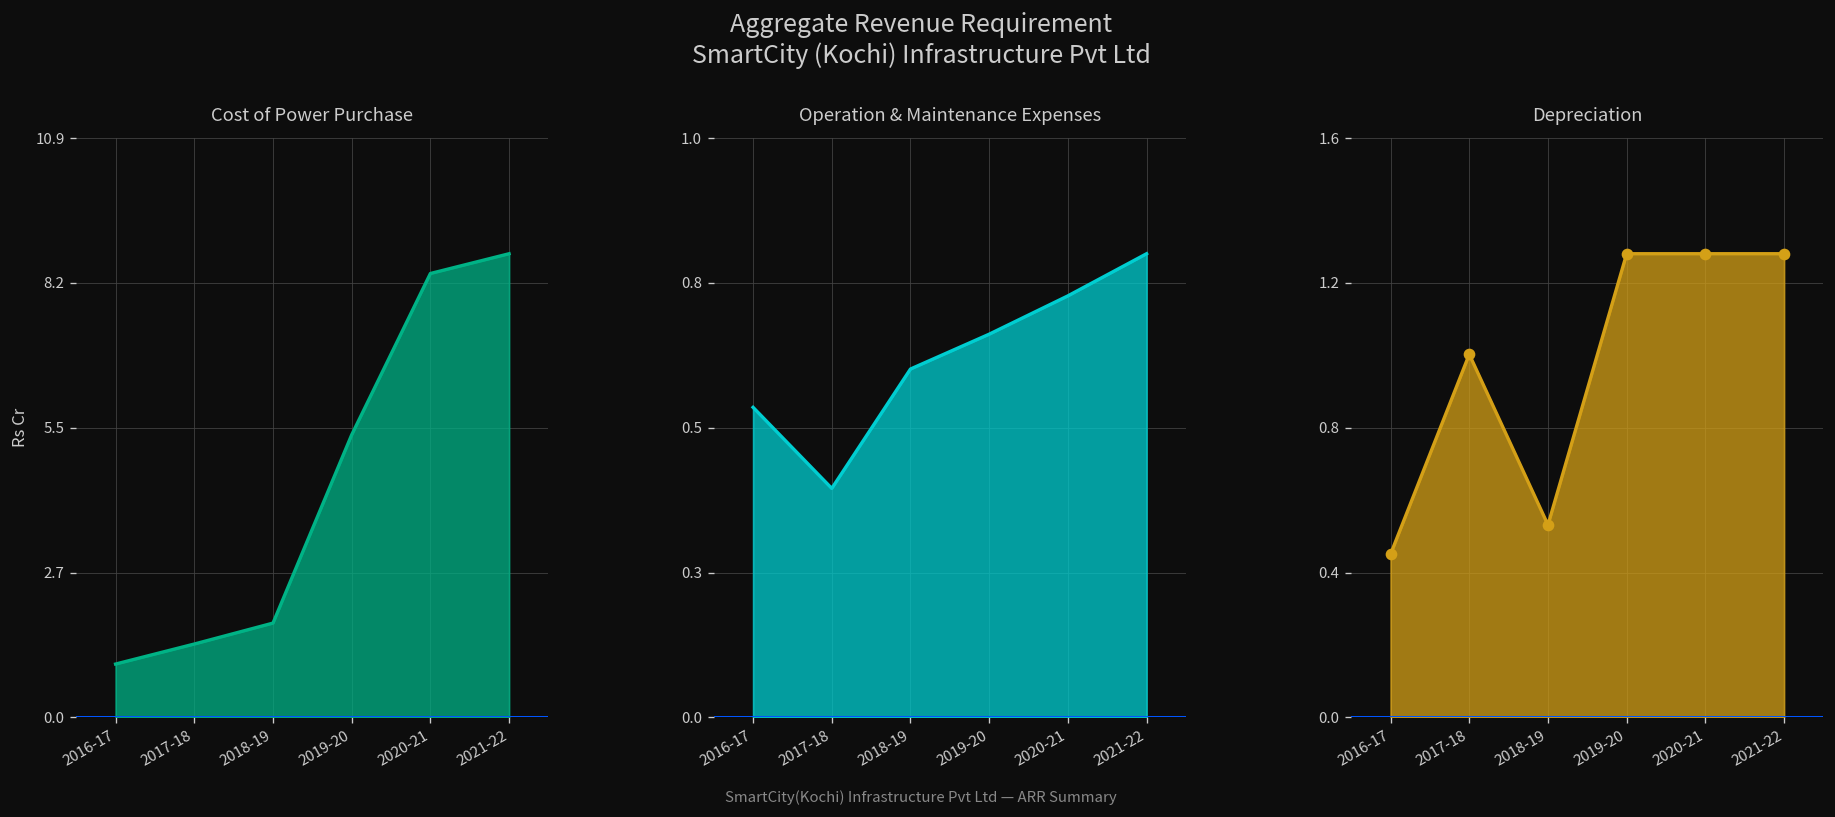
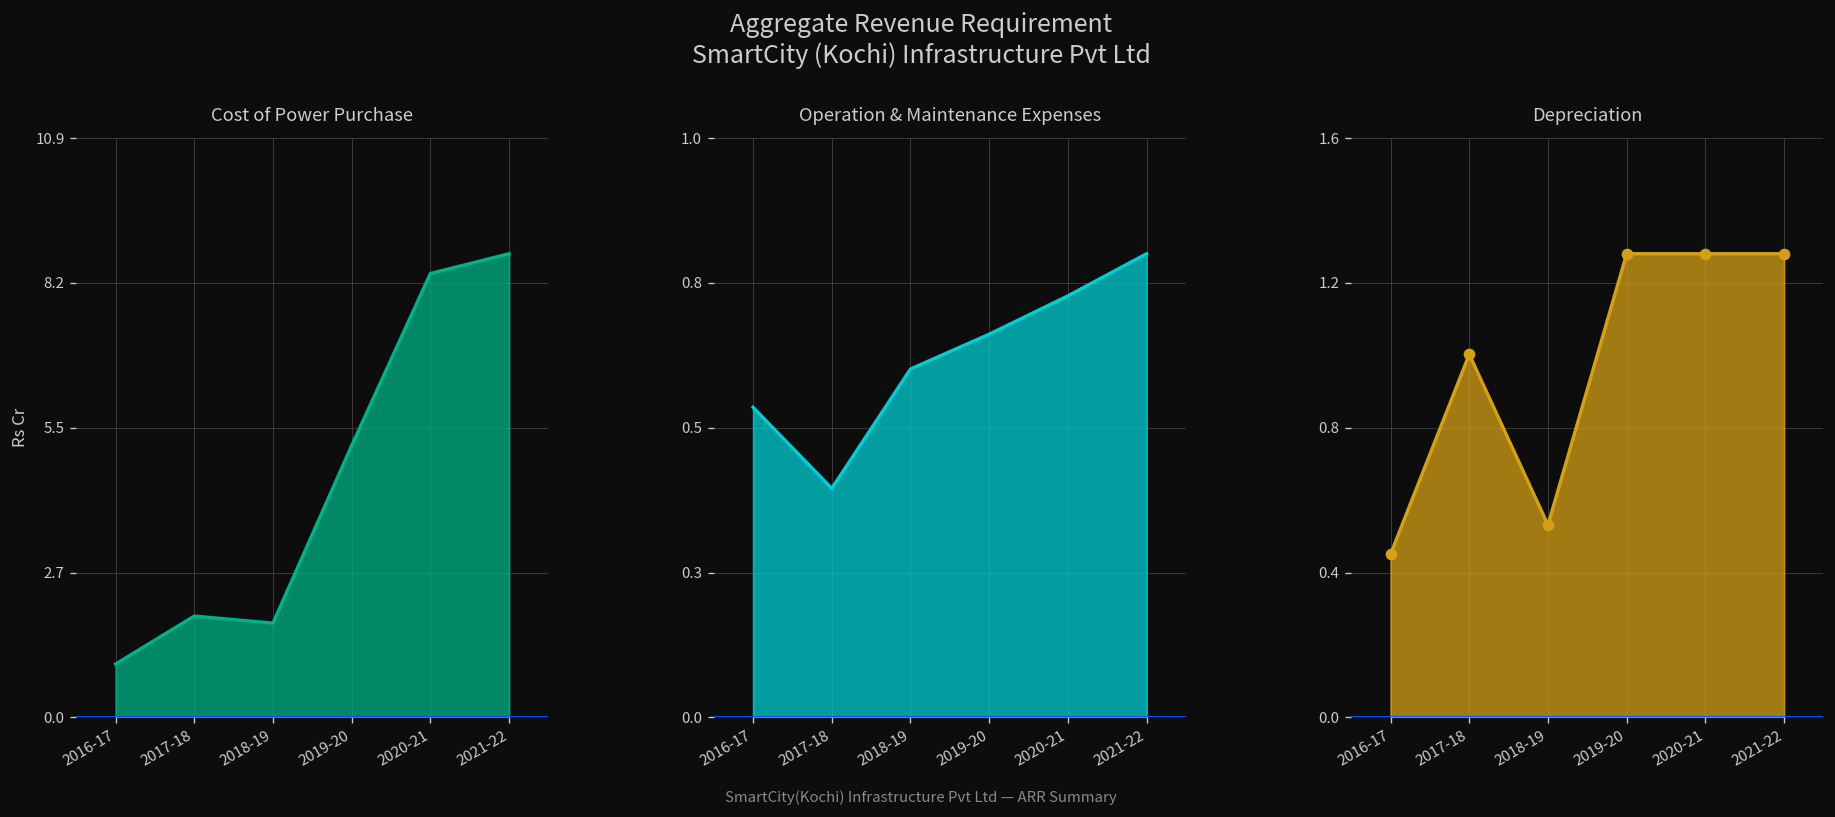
Cost of Power Purchase, 2017-18: 1.4 -> 1.9
Cost of Power Purchase, 2019-20: 5.3 -> 5.1
